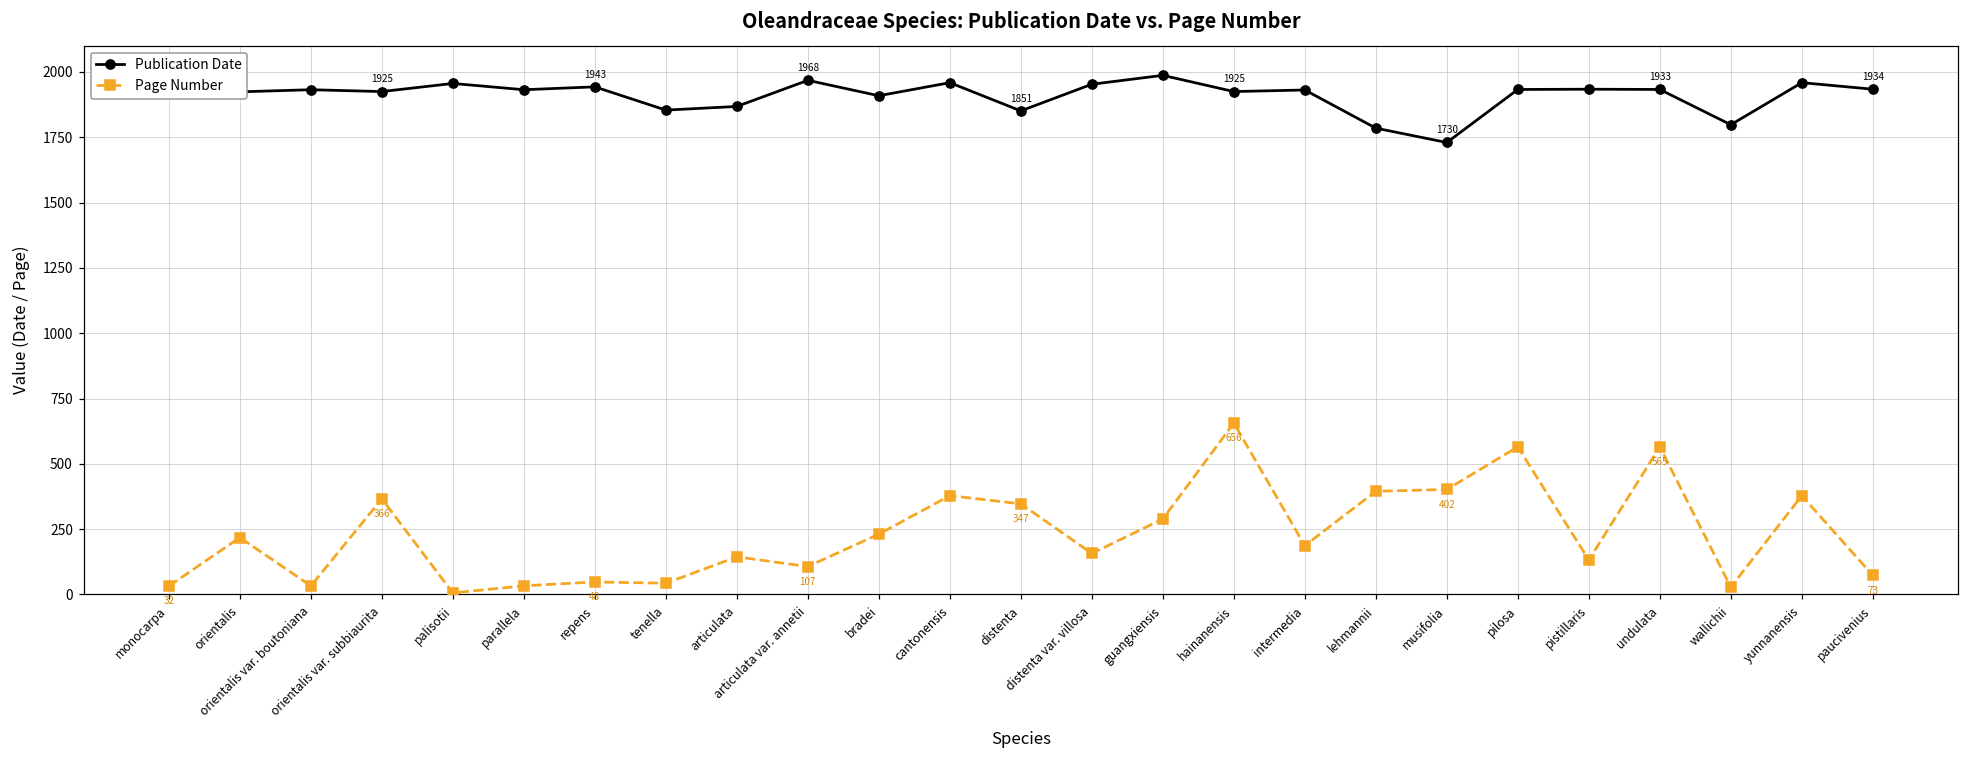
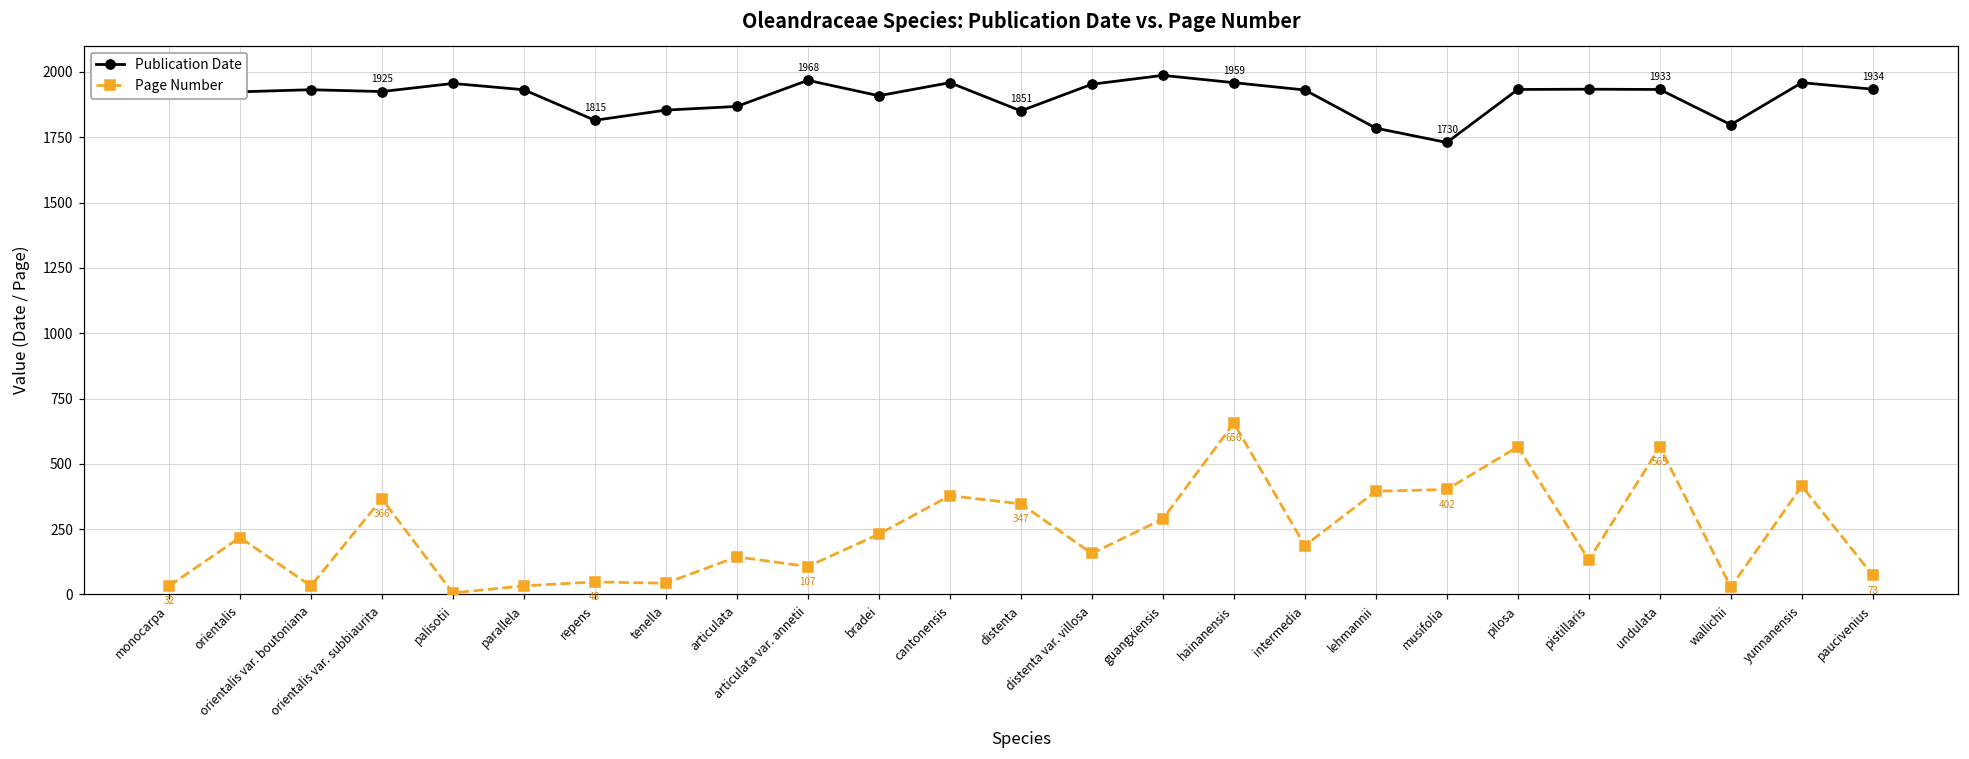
Publication Date, repens: 1943 -> 1815
Publication Date, hainanensis: 1925 -> 1959
Page Number, yunnanensis: 380 -> 420
